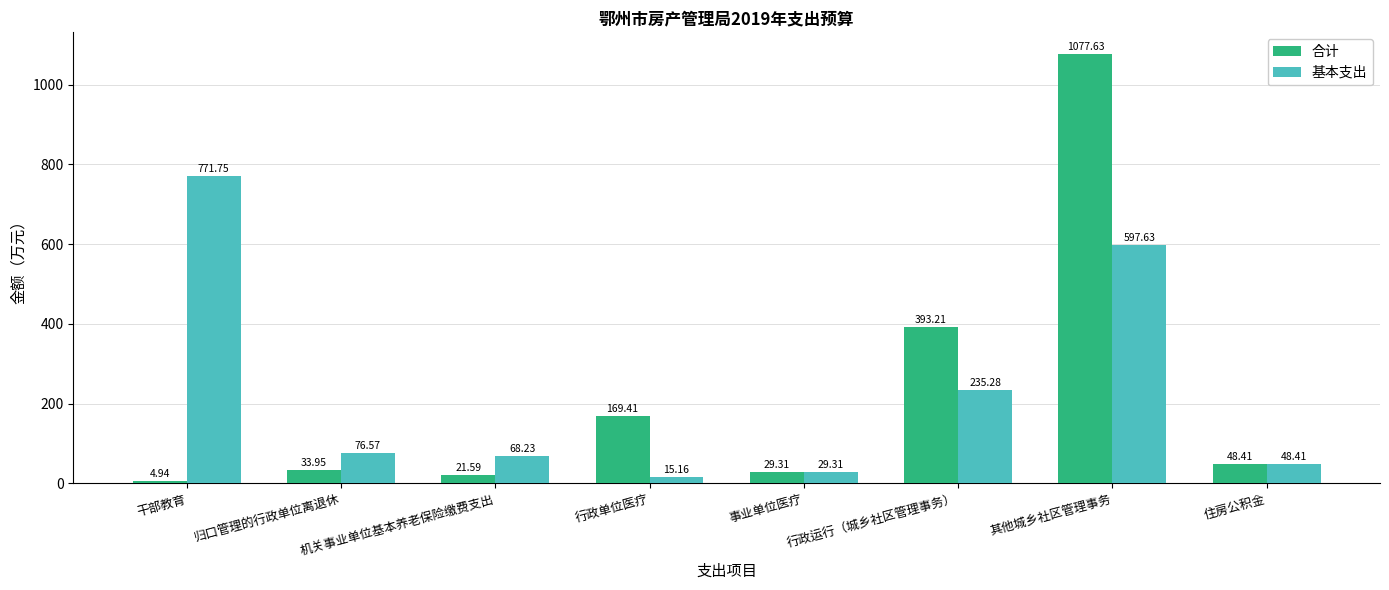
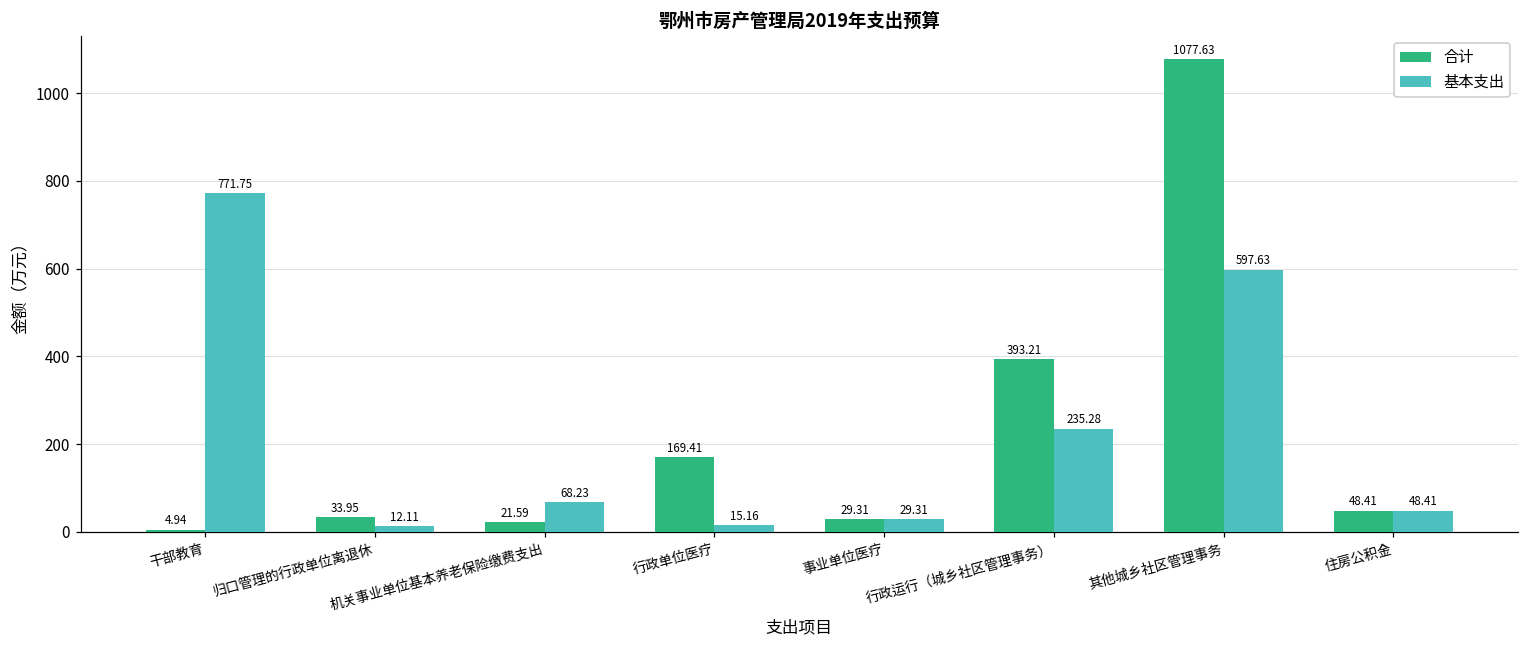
基本支出, 归口管理的行政单位离退休: 76.57 -> 12.11
